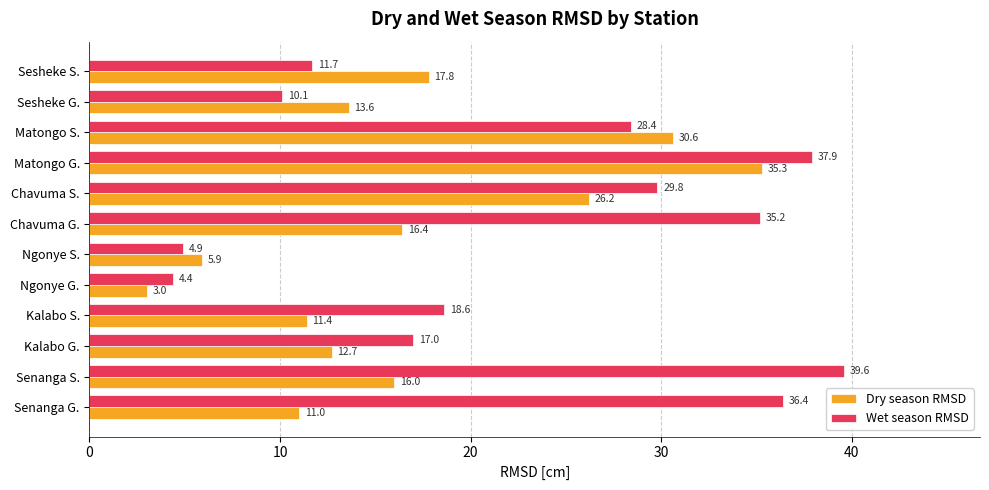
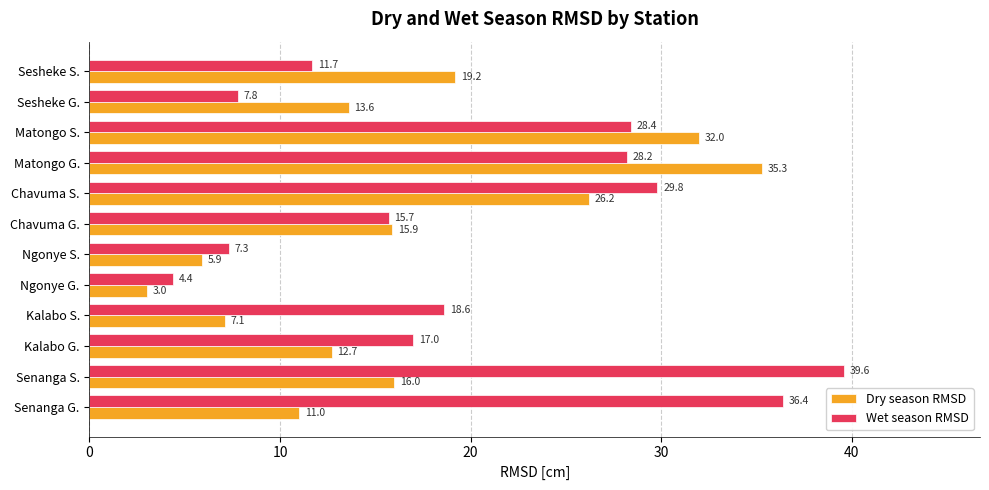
Dry season RMSD, Sesheke S.: 17.8 -> 19.2
Wet season RMSD, Sesheke G.: 10.1 -> 7.8
Dry season RMSD, Matongo S.: 30.6 -> 32.0
Wet season RMSD, Matongo G.: 37.9 -> 28.2
Wet season RMSD, Chavuma G.: 35.2 -> 15.7
Dry season RMSD, Chavuma G.: 16.4 -> 15.9
Wet season RMSD, Ngonye S.: 4.9 -> 7.3
Dry season RMSD, Kalabo S.: 11.4 -> 7.1
